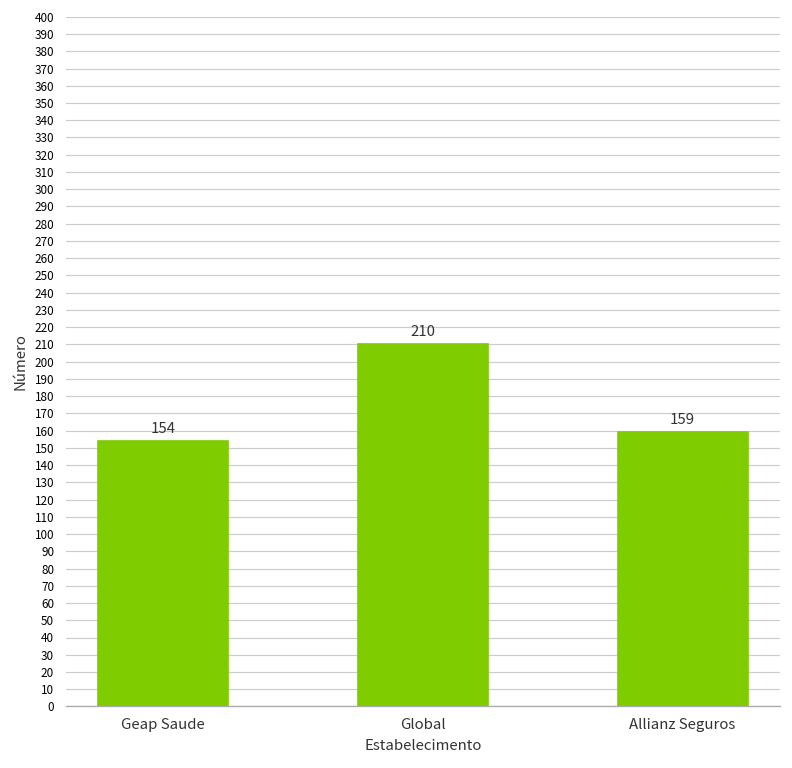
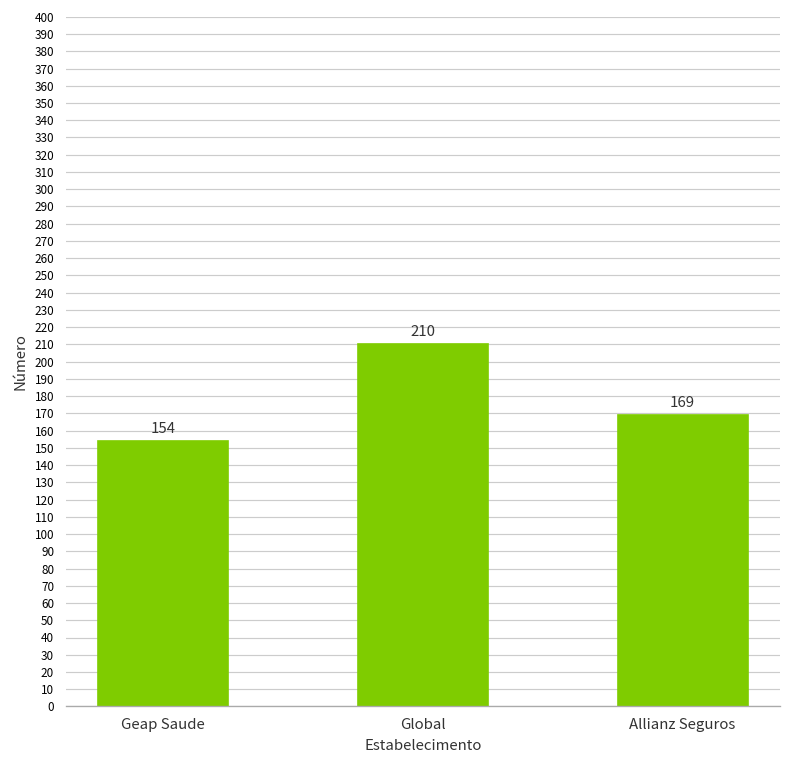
Allianz Seguros: 159 -> 169
